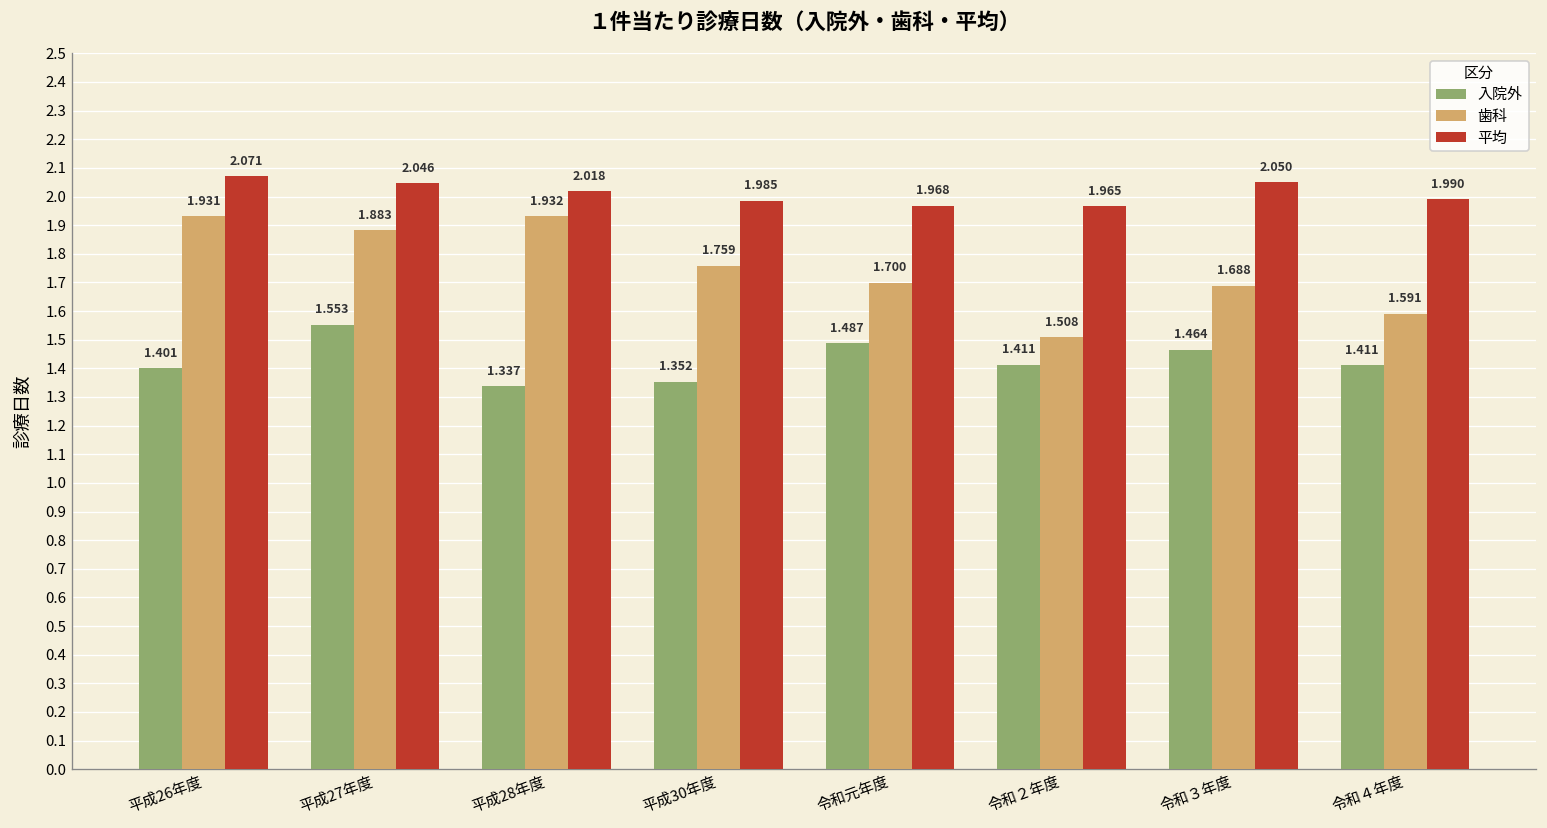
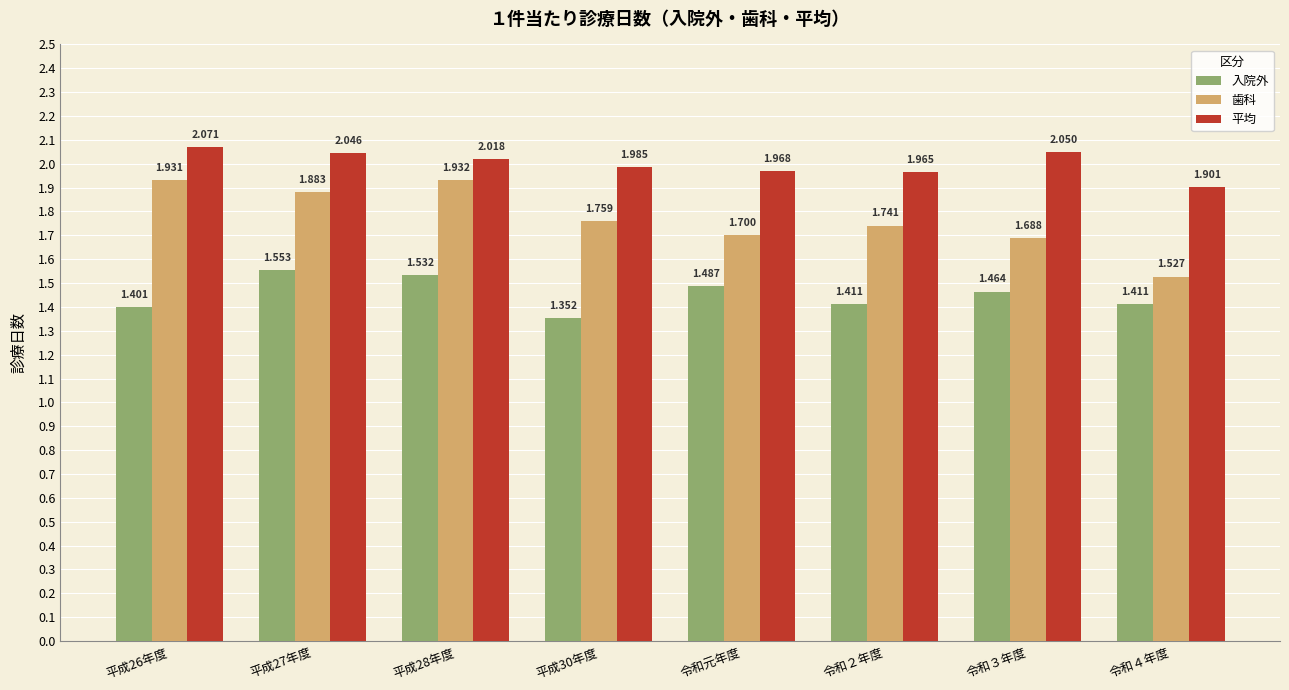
入院外, 平成28年度: 1.337 -> 1.532
歯科, 令和２年度: 1.508 -> 1.741
歯科, 令和４年度: 1.591 -> 1.527
平均, 令和４年度: 1.990 -> 1.901
